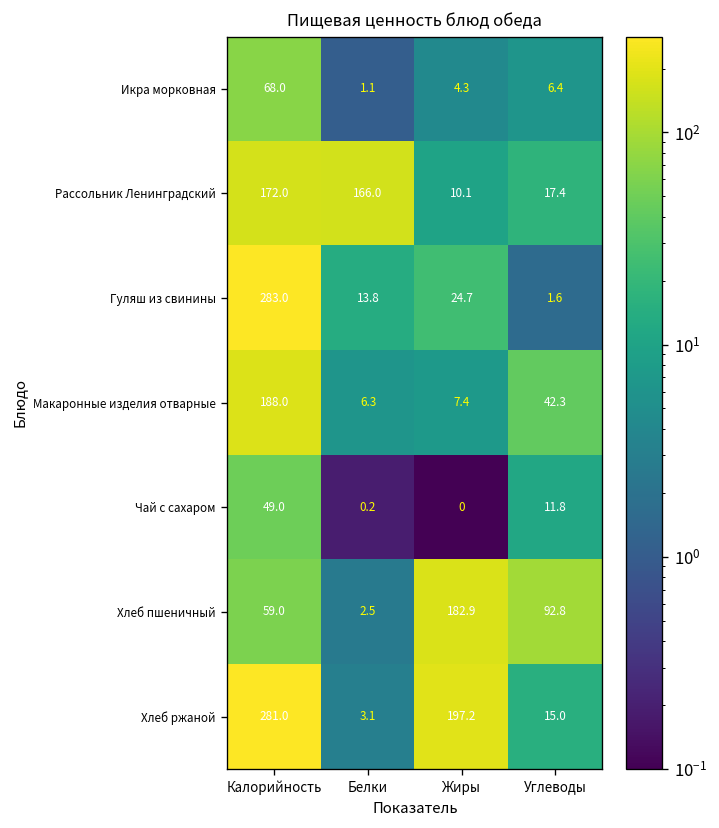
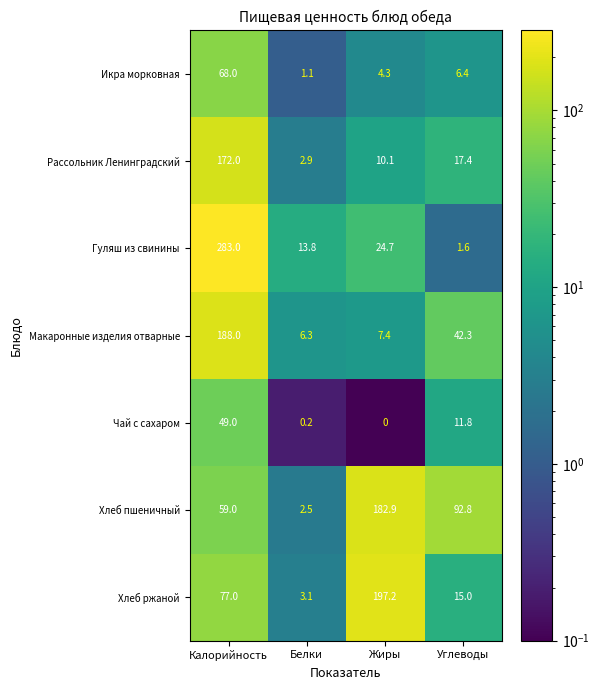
Рассольник Ленинградский, Белки: 166.0 -> 2.9
Хлеб ржаной, Калорийность: 281.0 -> 77.0
